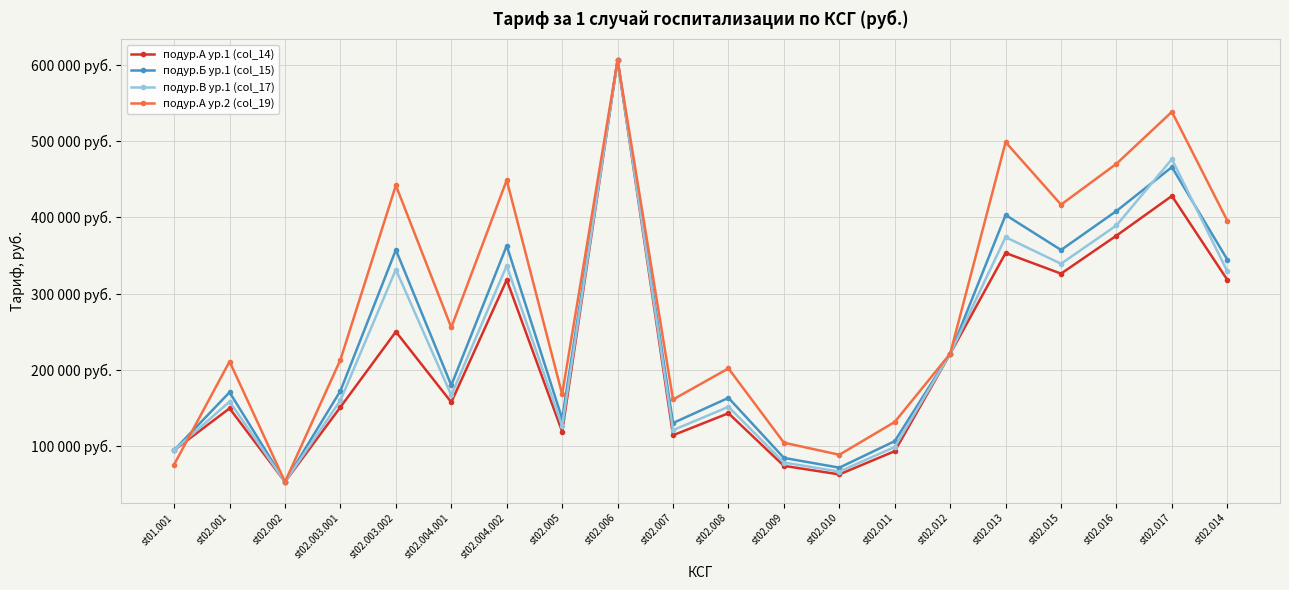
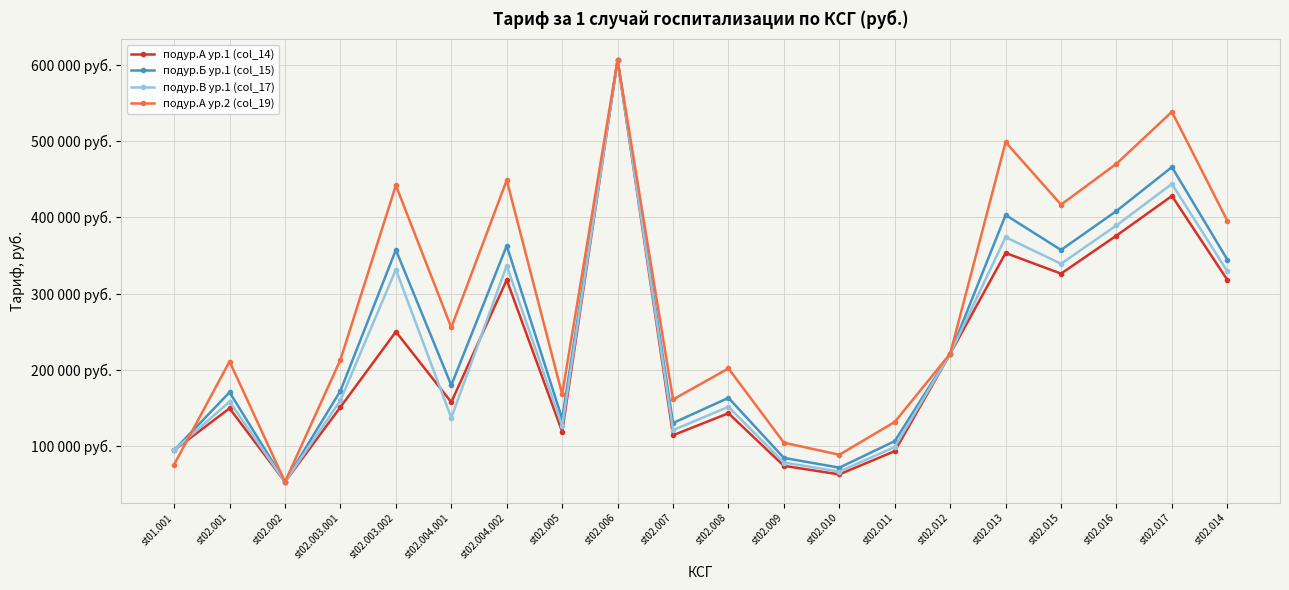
подур.В ур.1 (col_17), st02.004.001: 170000 руб. -> 140000 руб.
подур.В ур.1 (col_17), st02.017: 480000 руб. -> 440000 руб.
